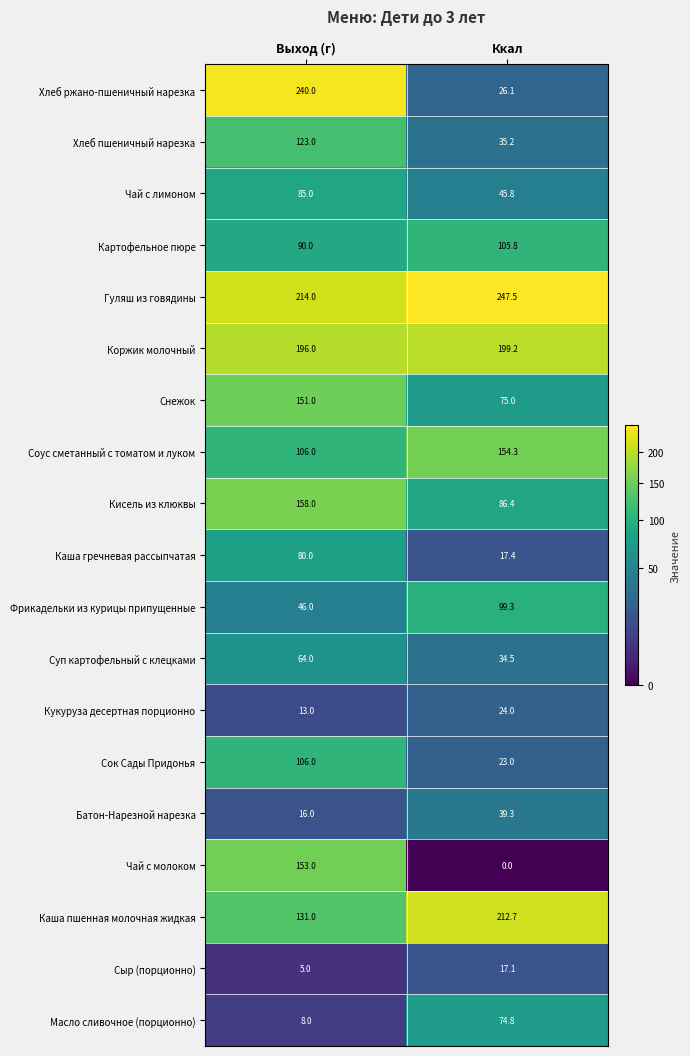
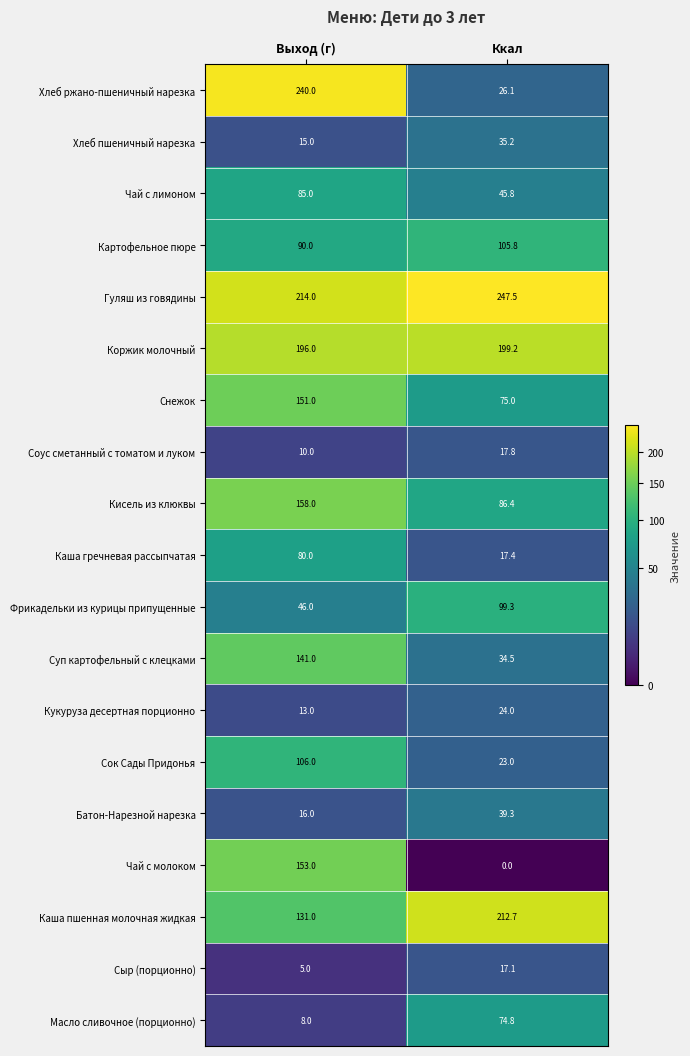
Хлеб пшеничный нарезка, Выход (г): 123.0 -> 15.0
Соус сметанный с томатом и луком, Выход (г): 106.0 -> 10.0
Соус сметанный с томатом и луком, Ккал: 154.3 -> 17.8
Суп картофельный с клецками, Выход (г): 64.0 -> 141.0
